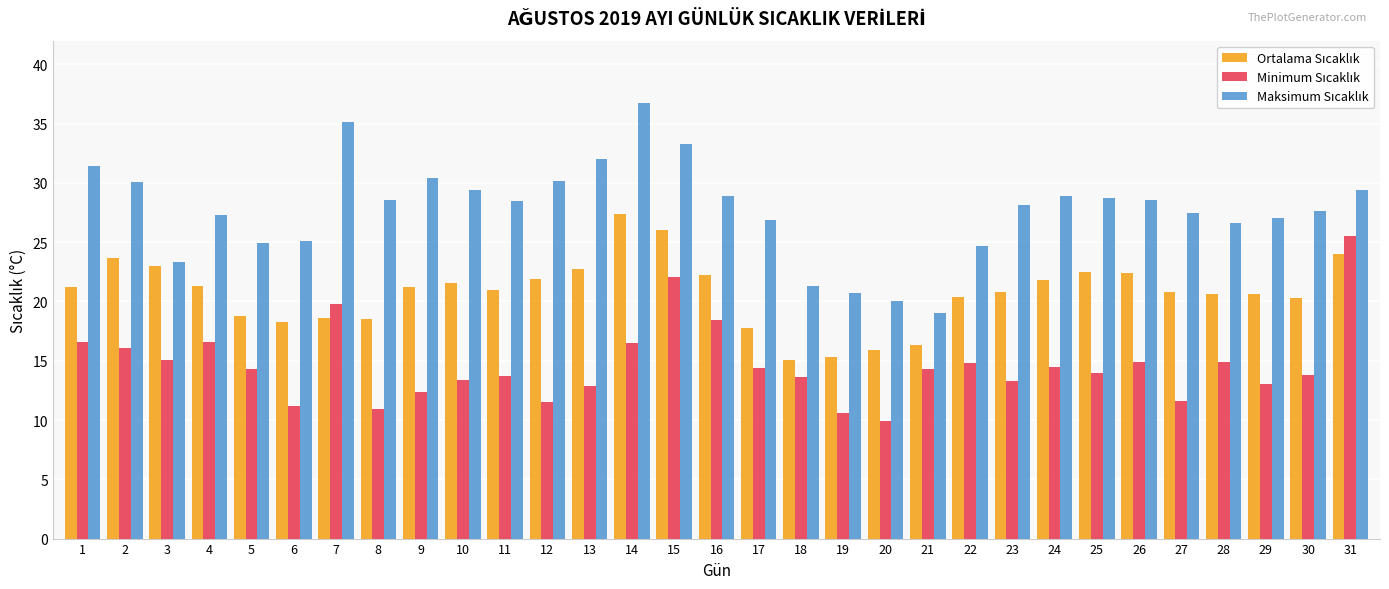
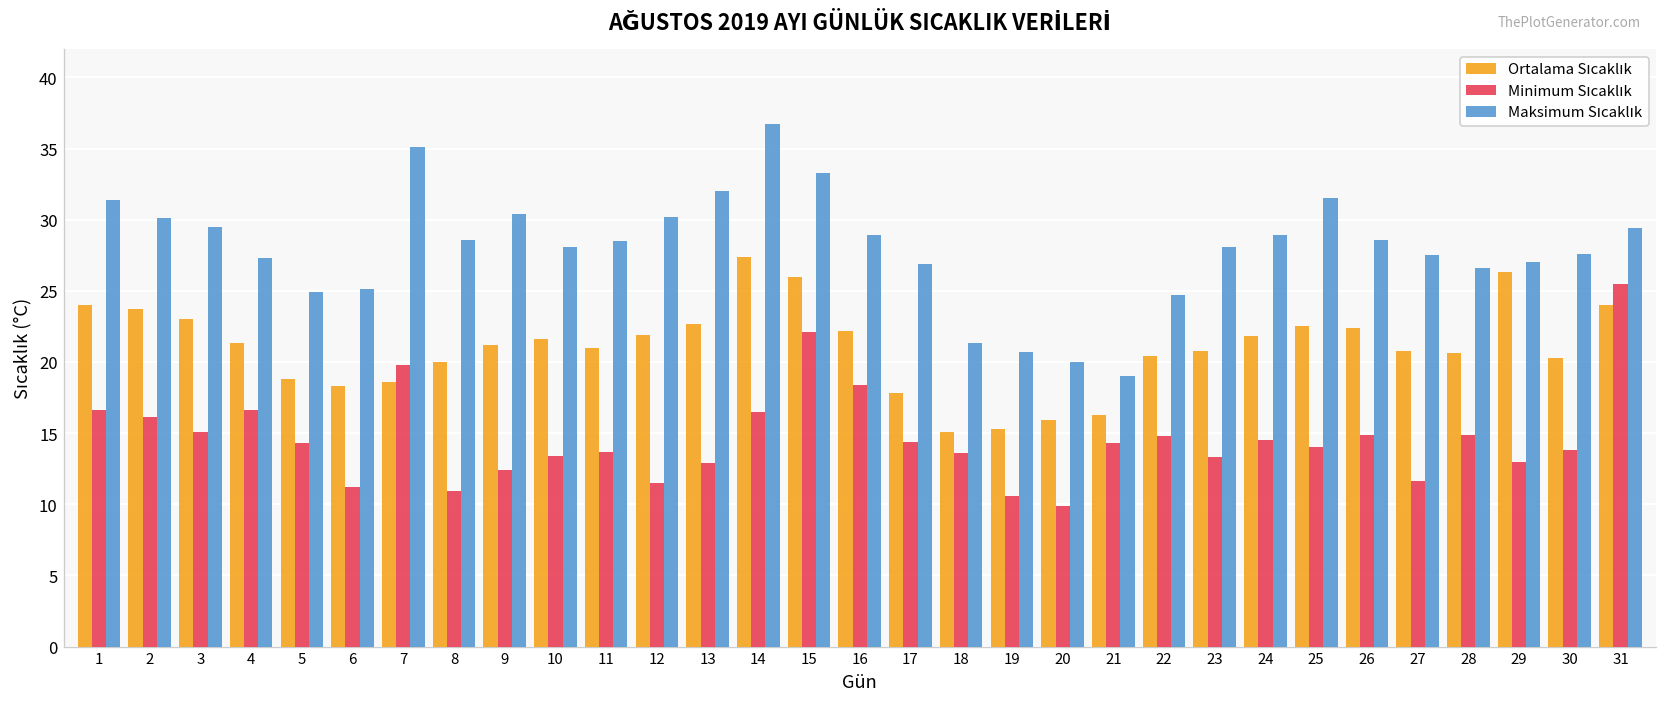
Ortalama Sıcaklık, 1: 21.2 -> 24.0
Maksimum Sıcaklık, 3: 23.3 -> 29.5
Ortalama Sıcaklık, 8: 18.5 -> 20.0
Maksimum Sıcaklık, 10: 29.4 -> 28.1
Maksimum Sıcaklık, 25: 28.7 -> 31.5
Ortalama Sıcaklık, 29: 20.6 -> 26.3
